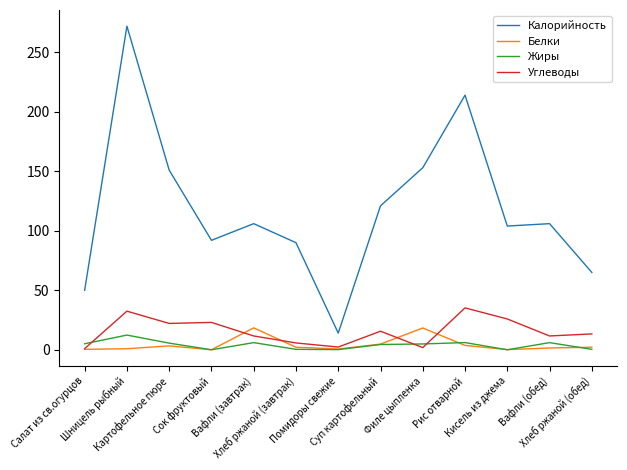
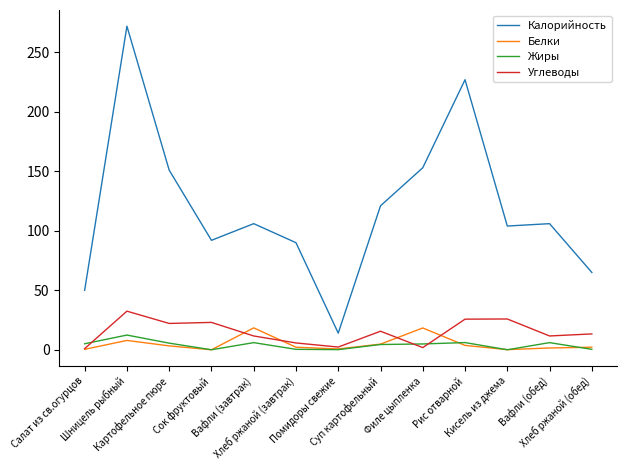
Белки, Шницель рыбный: 1 -> 8
Калорийность, Рис отварной: 214 -> 227
Углеводы, Рис отварной: 35 -> 26
